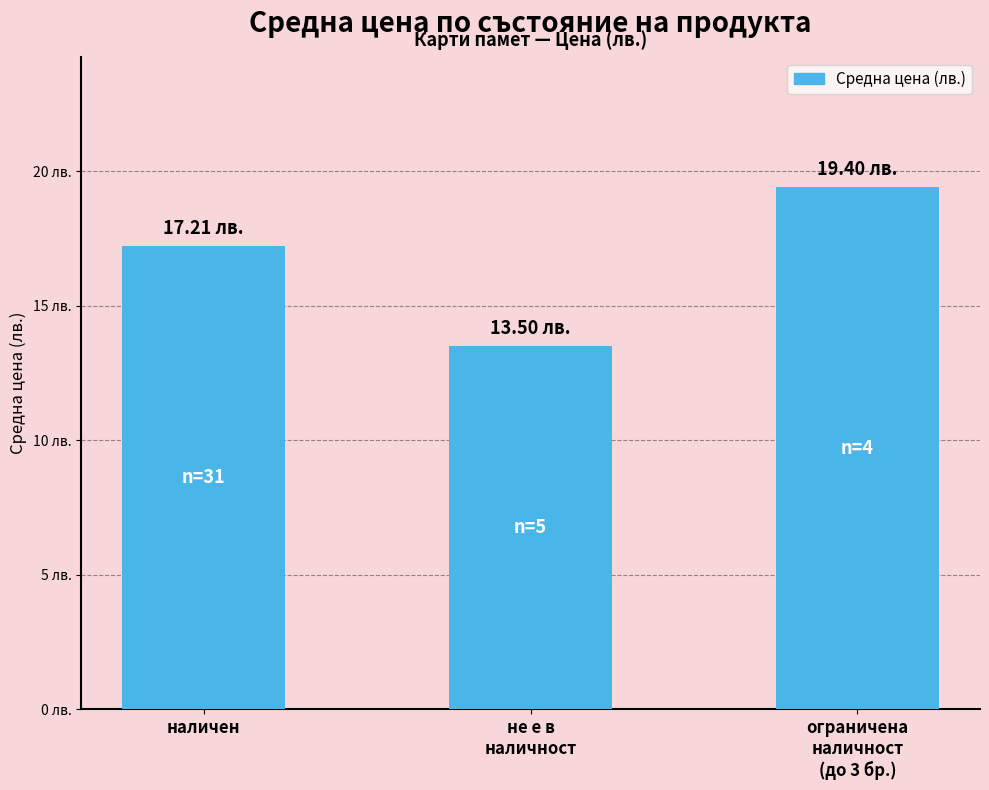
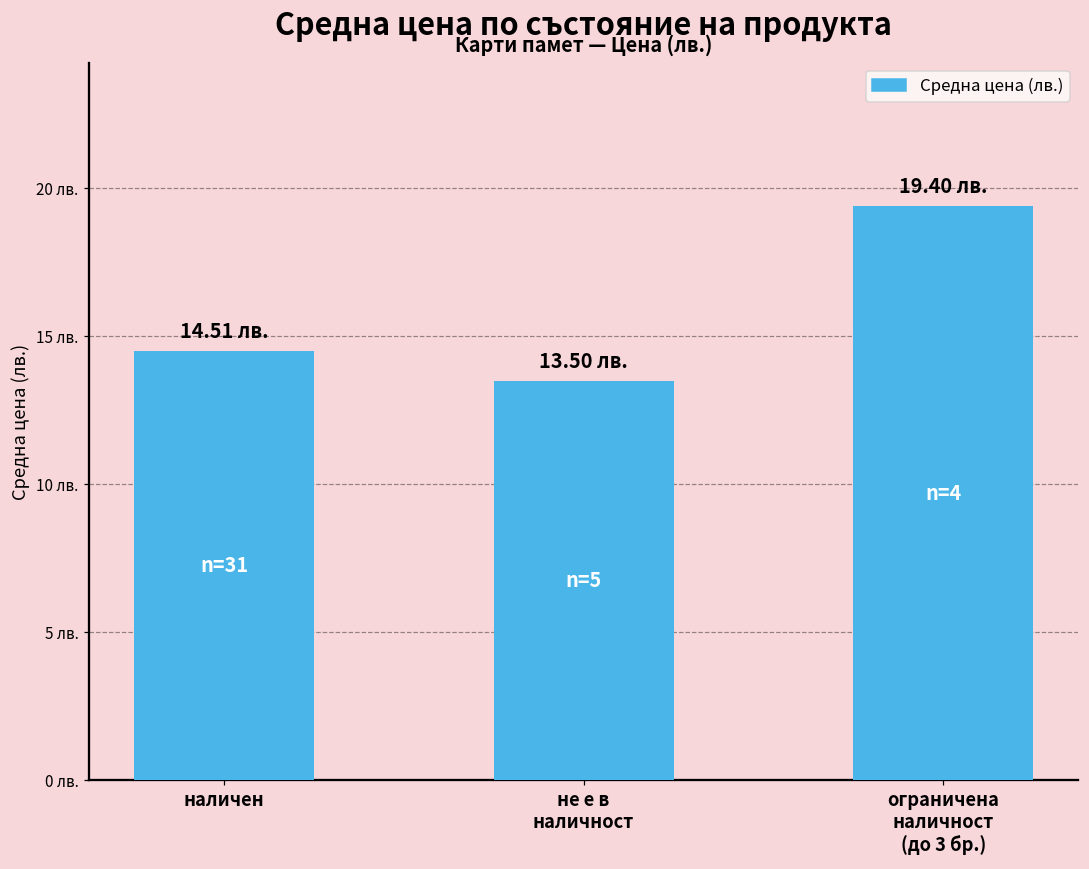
наличен: 17.21 -> 14.51
